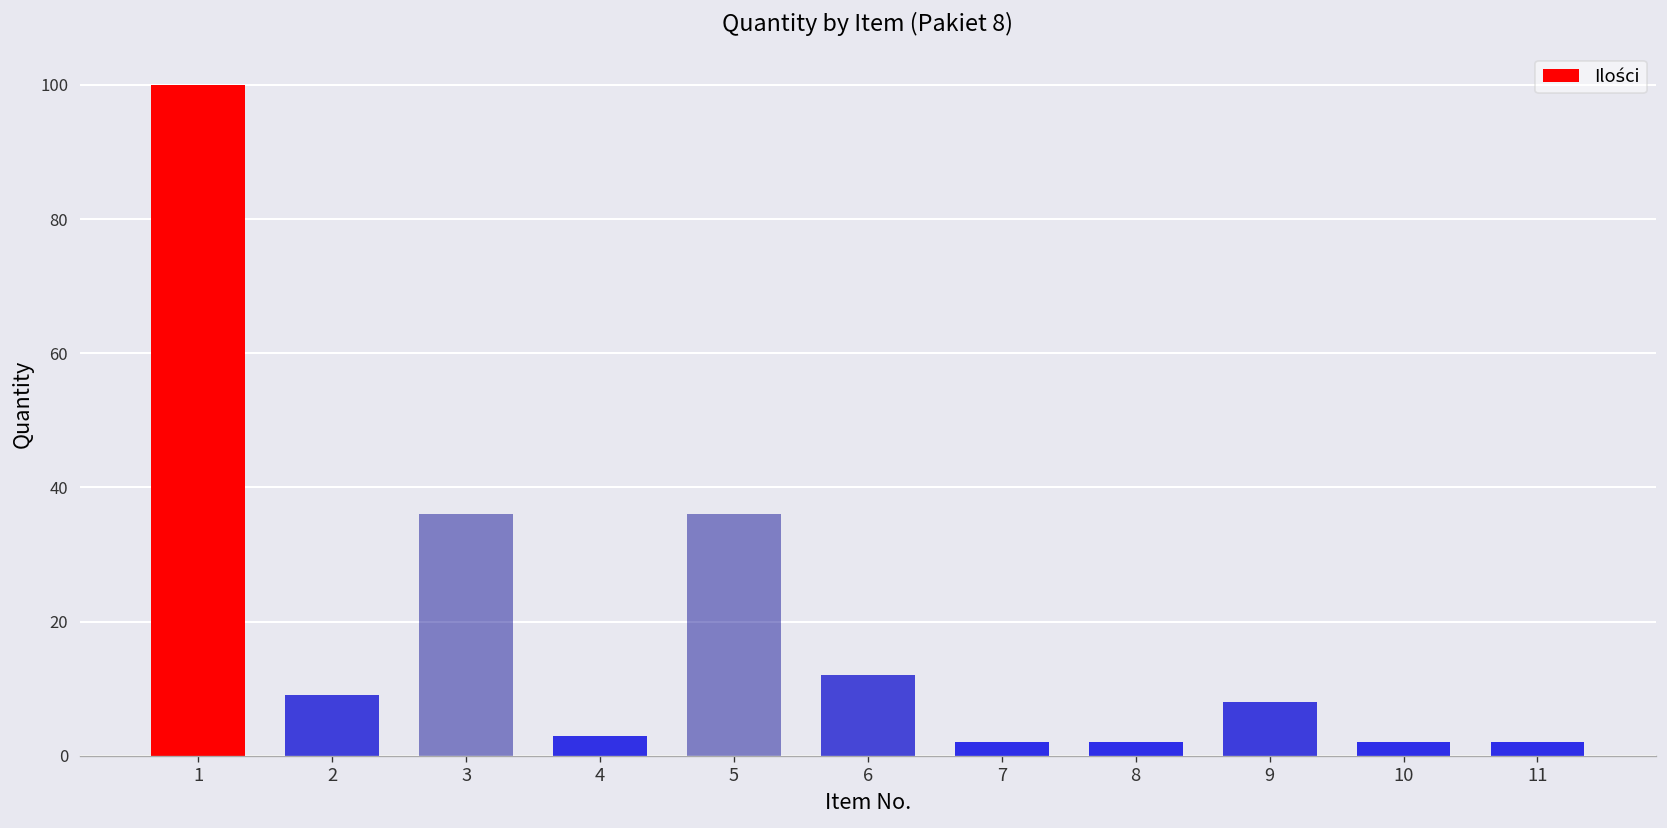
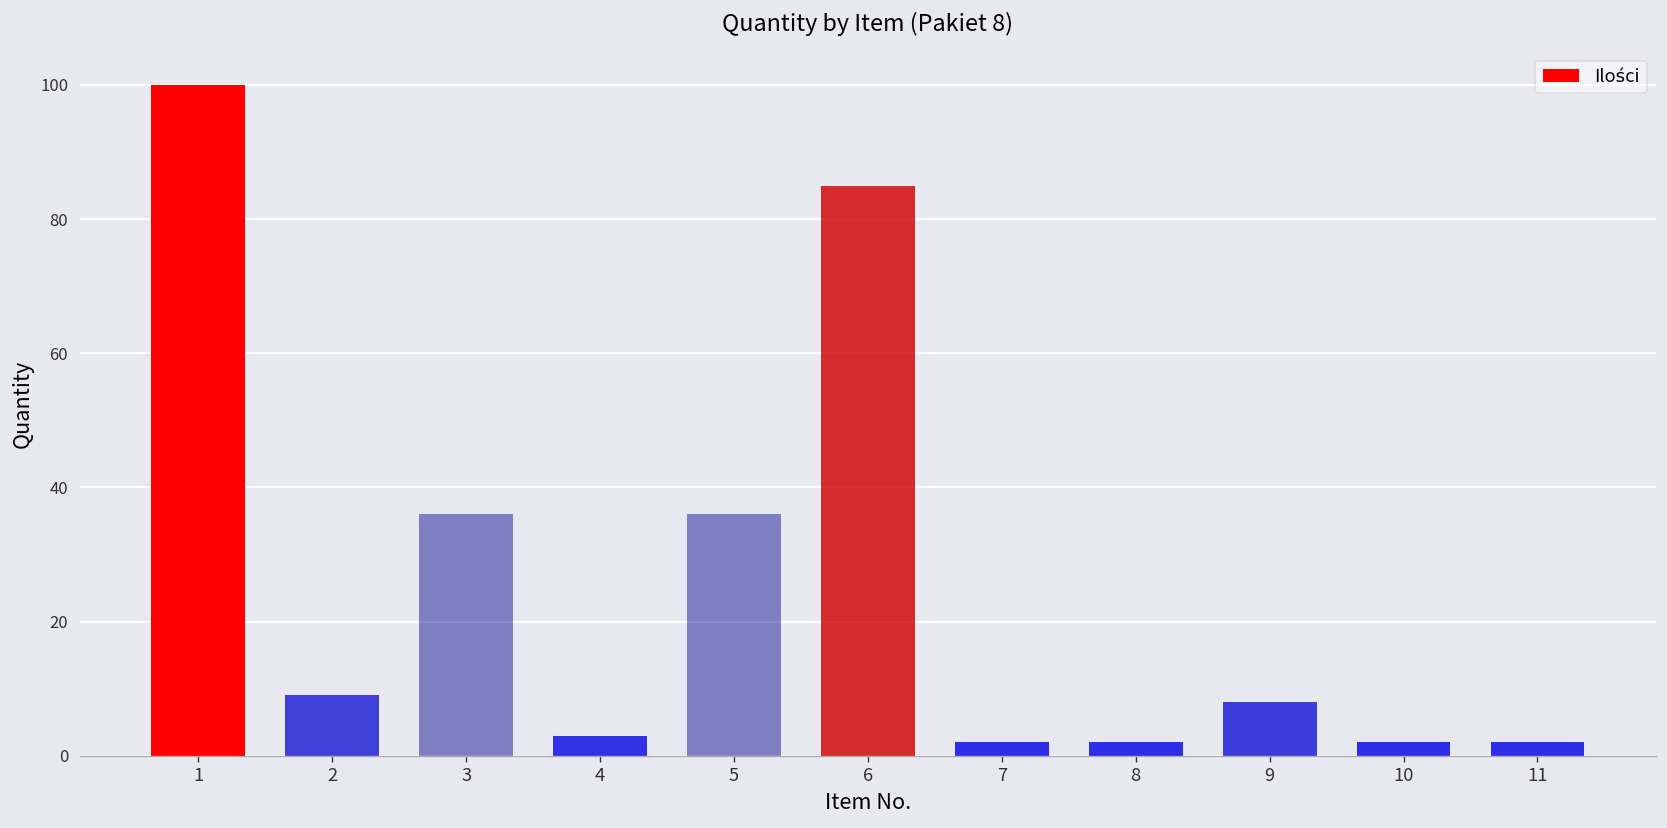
6: 12 -> 85
